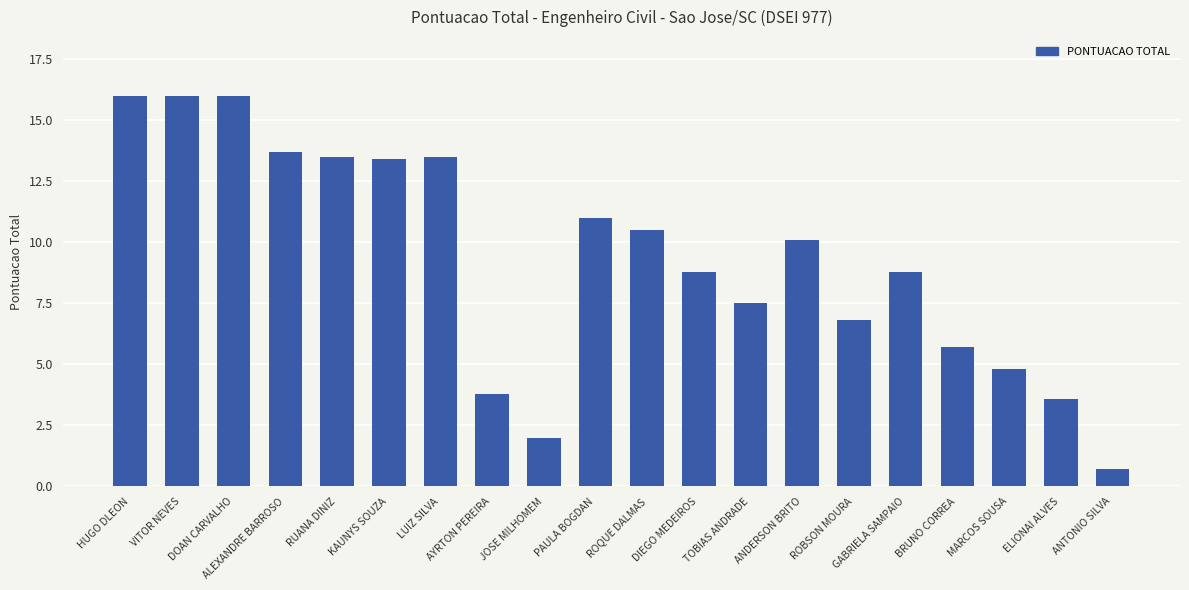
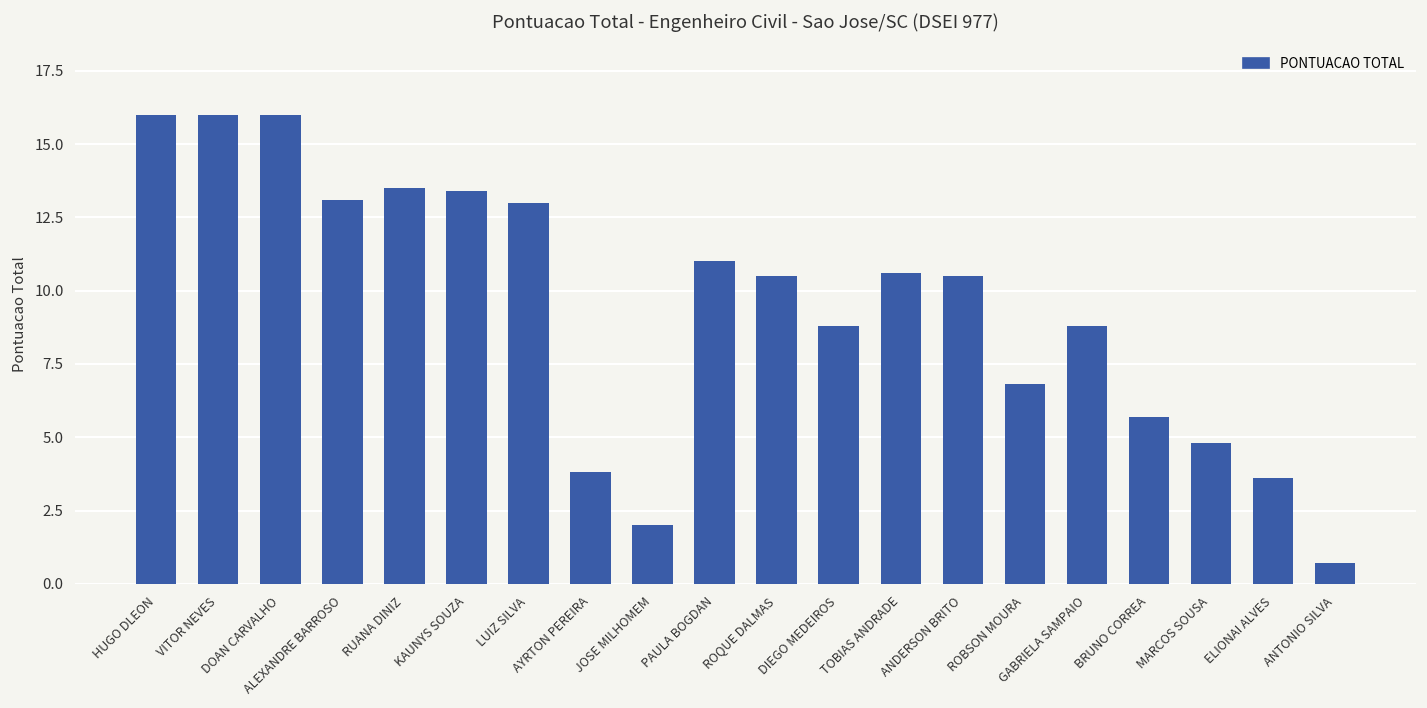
ALEXANDRE BARROSO: 13.7 -> 13.1
LUIZ SILVA: 13.5 -> 13.0
TOBIAS ANDRADE: 7.5 -> 10.6
ANDERSON BRITO: 10.1 -> 10.5
